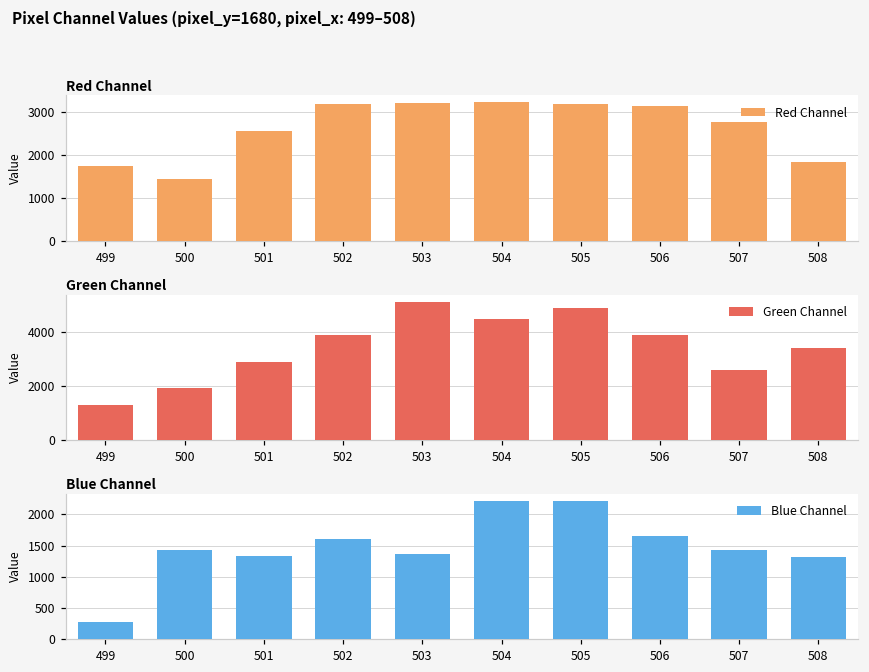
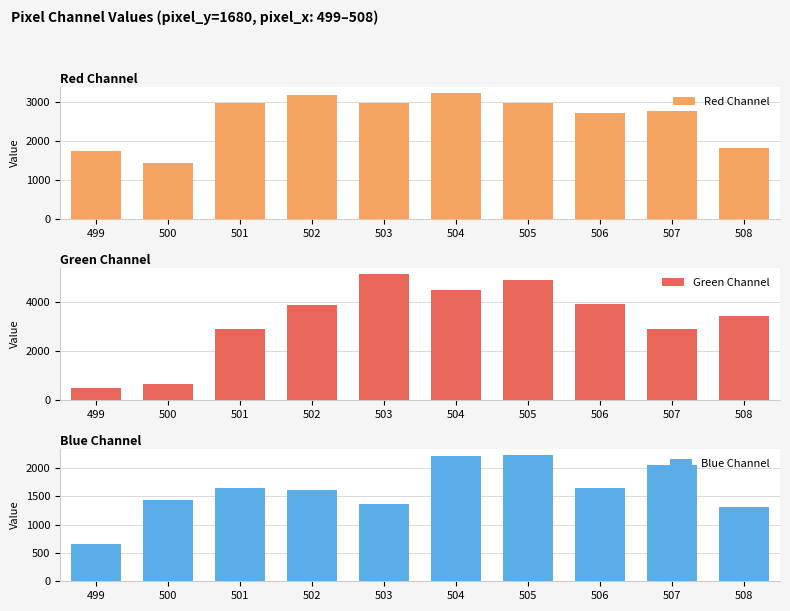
Red Channel, 501: 2600 -> 3000
Red Channel, 503: 3200 -> 3000
Red Channel, 505: 3200 -> 3000
Red Channel, 506: 3100 -> 2700
Green Channel, 499: 1300 -> 500
Green Channel, 500: 1900 -> 700
Green Channel, 507: 2600 -> 2900
Blue Channel, 499: 300 -> 700
Blue Channel, 501: 1300 -> 1600
Blue Channel, 507: 1400 -> 2000
